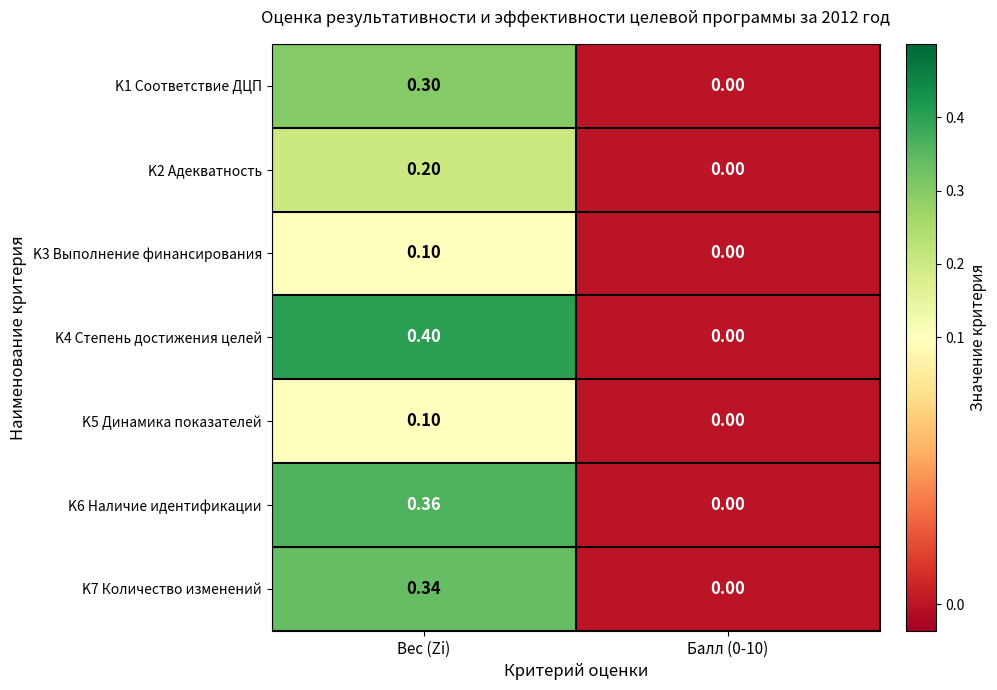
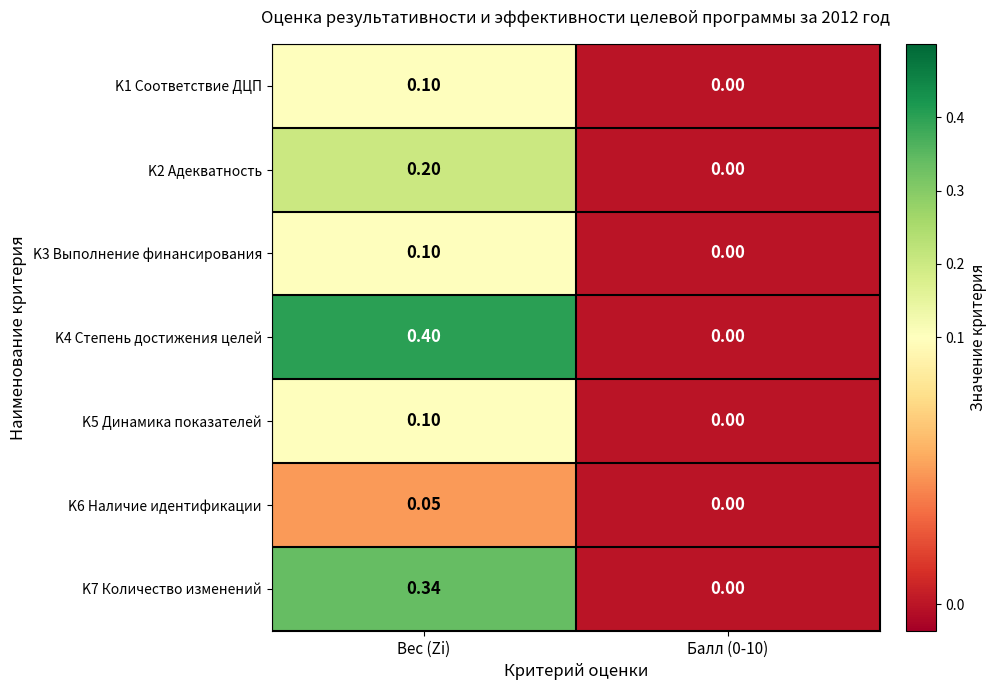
K1 Соответствие ДЦП, Вес (Zi): 0.30 -> 0.10
K6 Наличие идентификации, Вес (Zi): 0.36 -> 0.05
